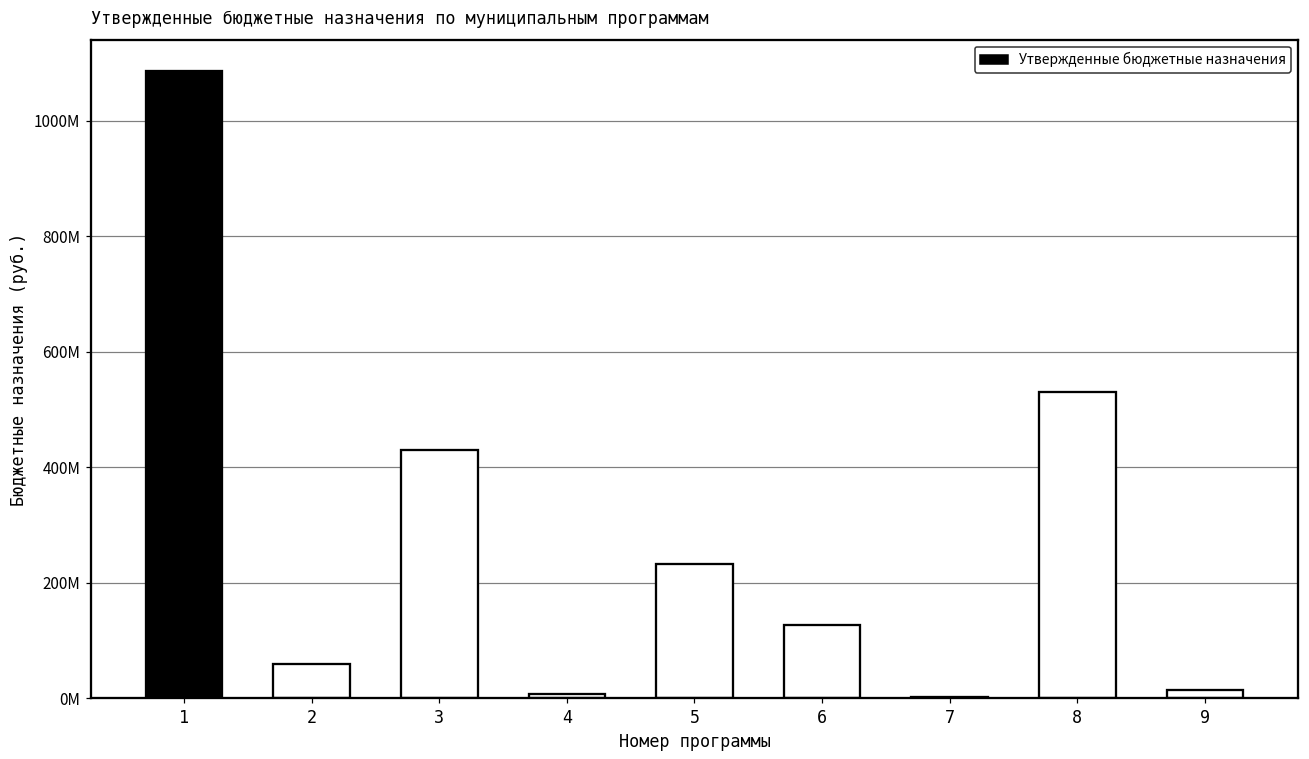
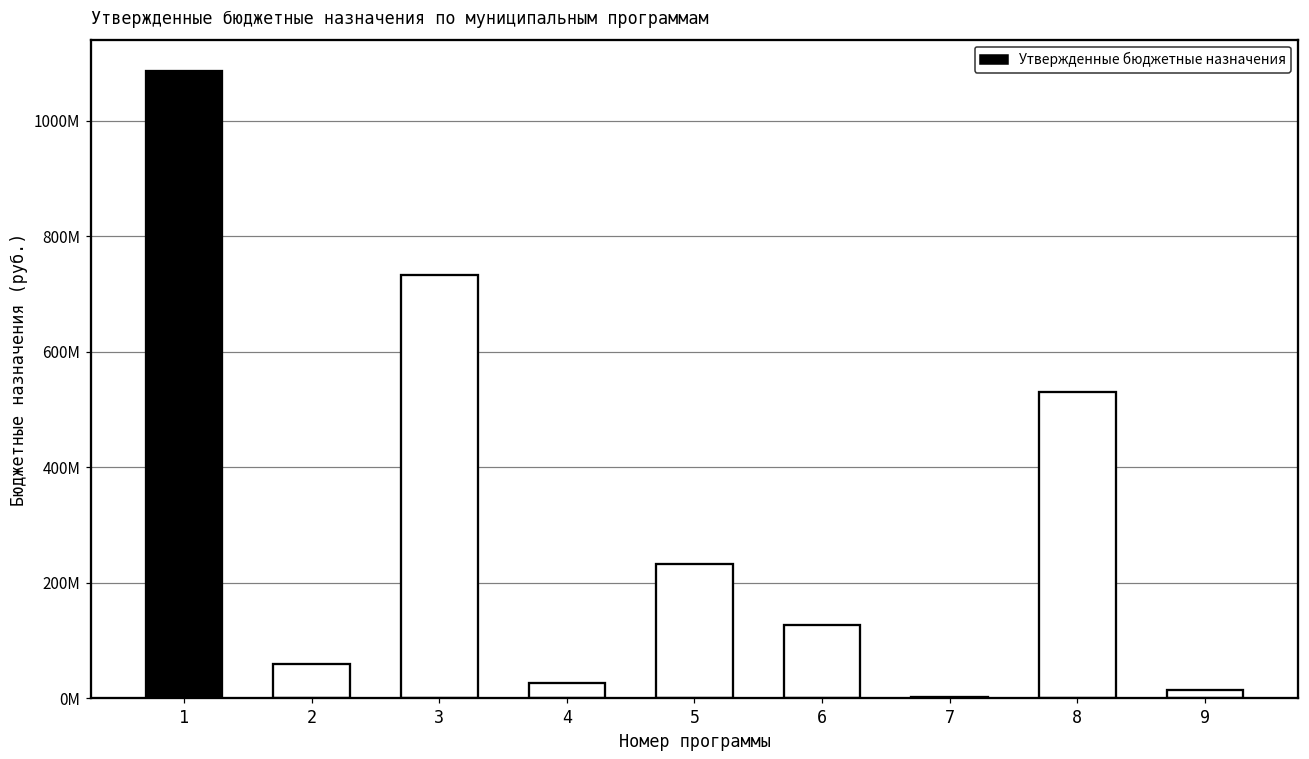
3: 430000000 -> 730000000
4: 10000000 -> 30000000
